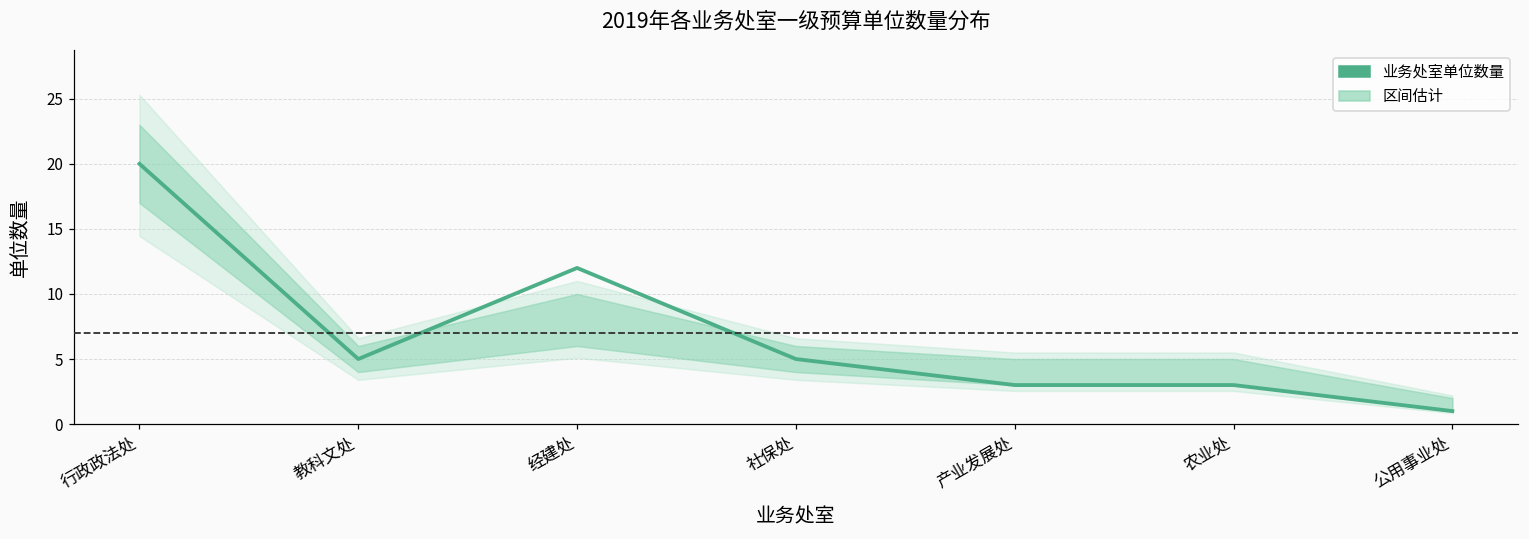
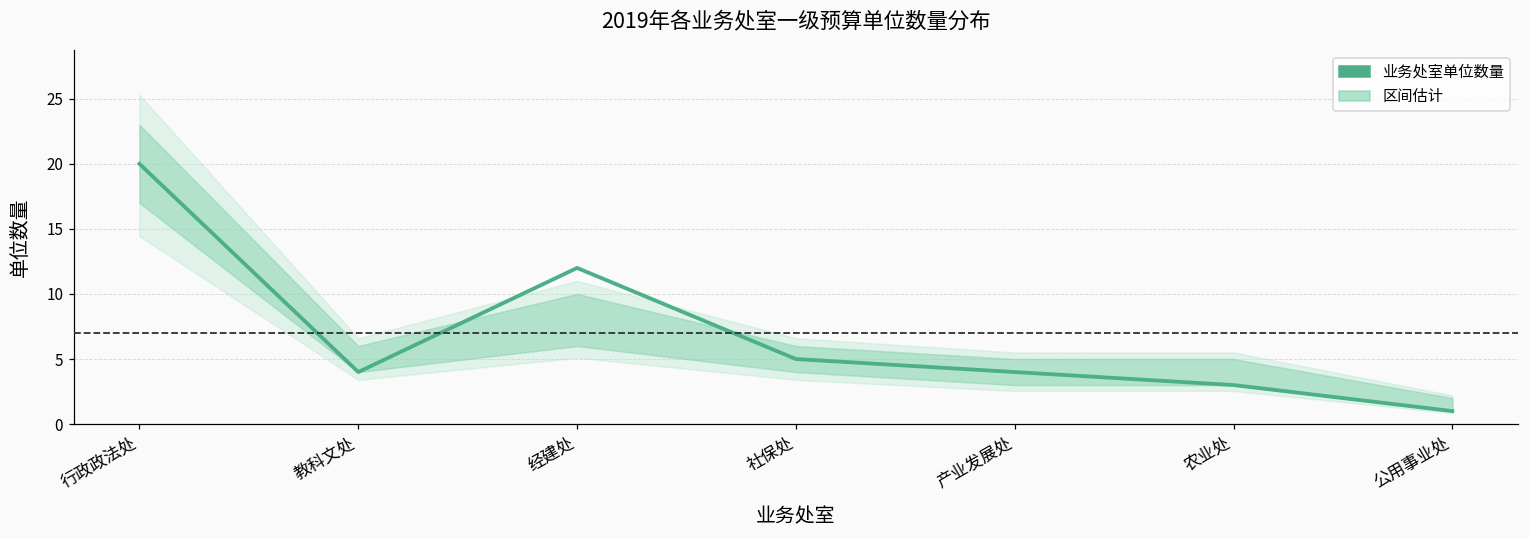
业务处室单位数量, 教科文处: 5 -> 4
业务处室单位数量, 产业发展处: 3 -> 4
